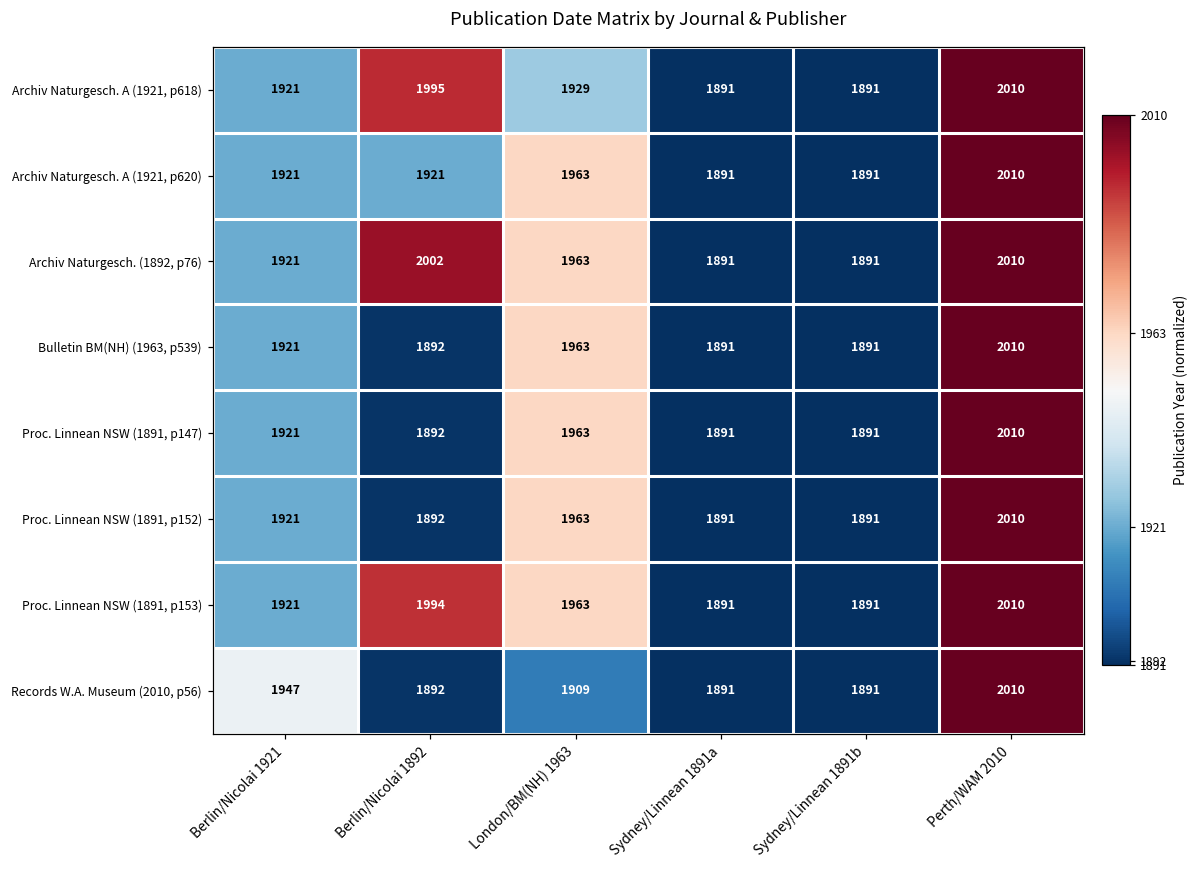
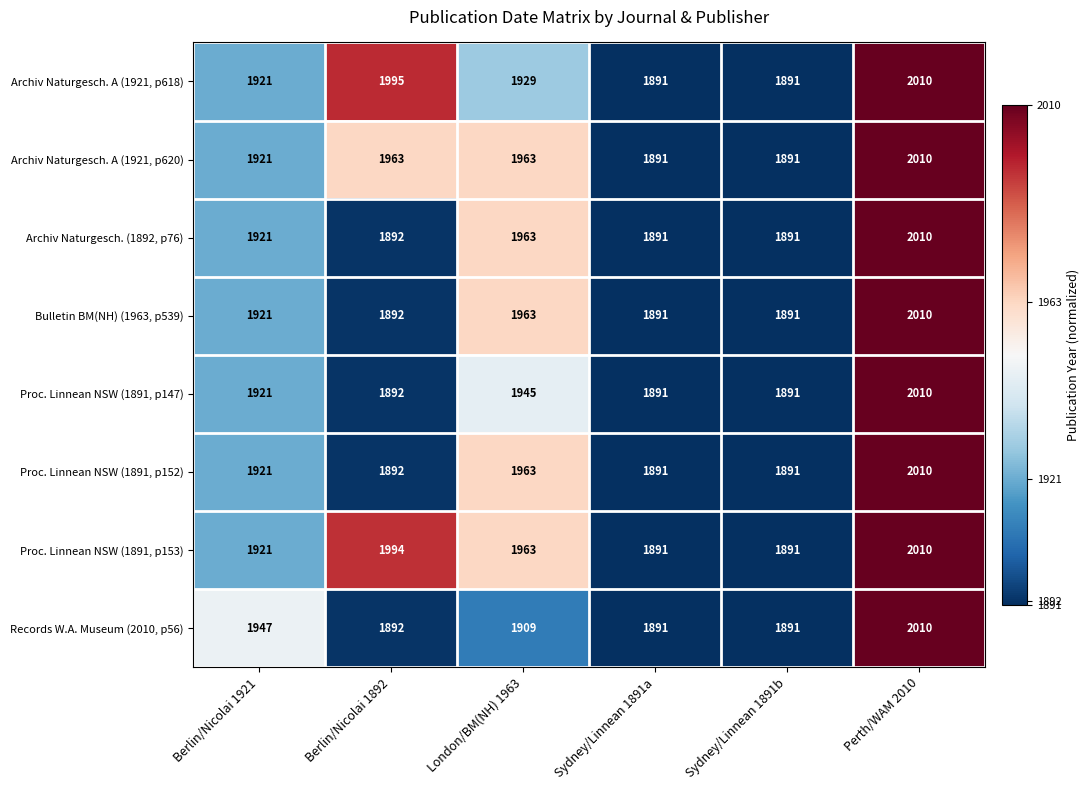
Archiv Naturgesch. A (1921, p620), Berlin/Nicolai 1892: 1921 -> 1963
Archiv Naturgesch. (1892, p76), Berlin/Nicolai 1892: 2002 -> 1892
Proc. Linnean NSW (1891, p147), London/BM(NH) 1963: 1963 -> 1945
